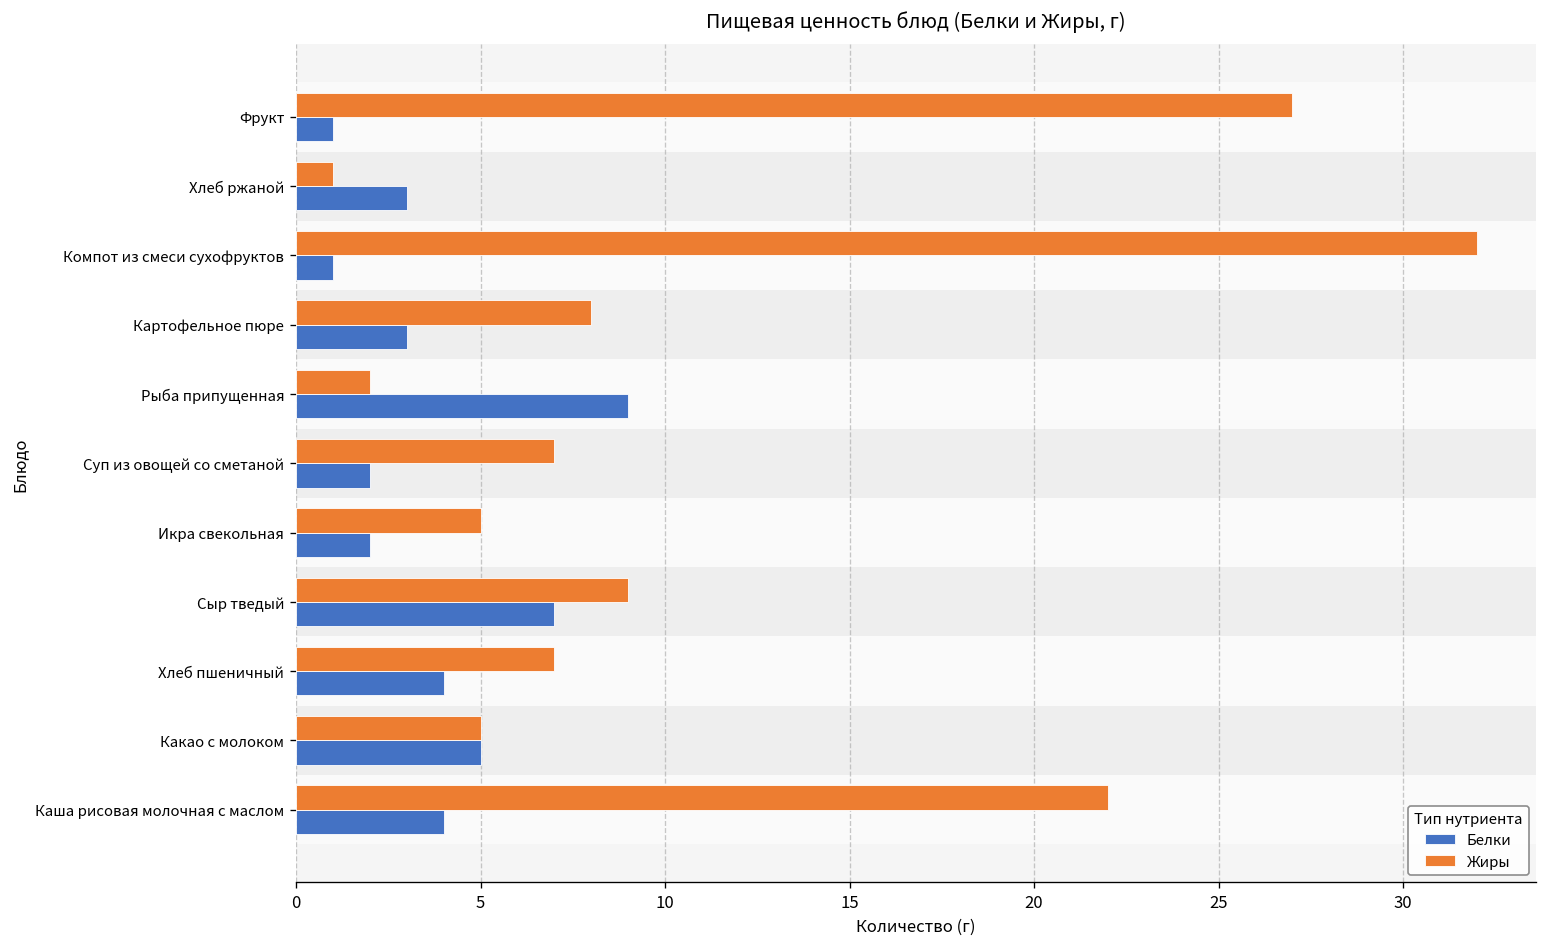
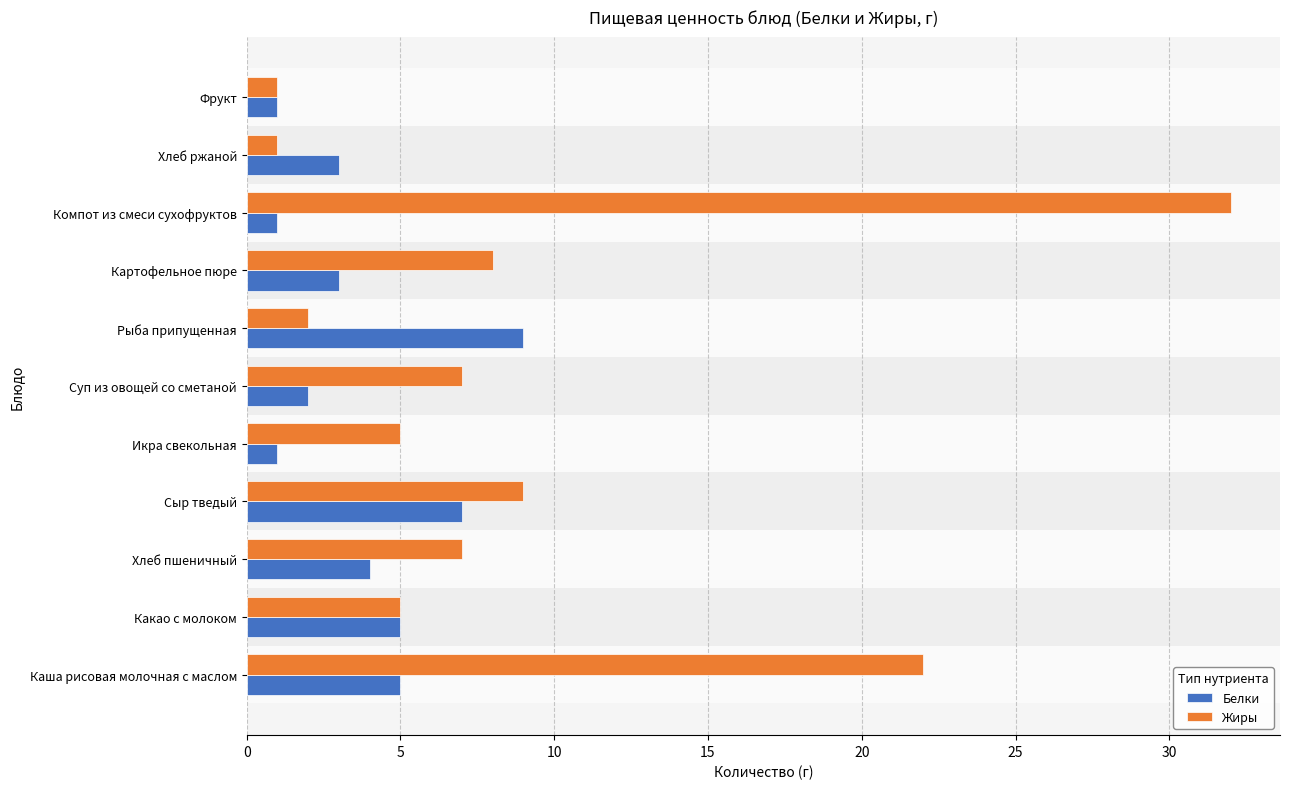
Жиры, Фрукт: 27 -> 1
Белки, Икра свекольная: 2 -> 1
Белки, Каша рисовая молочная с маслом: 4 -> 5
